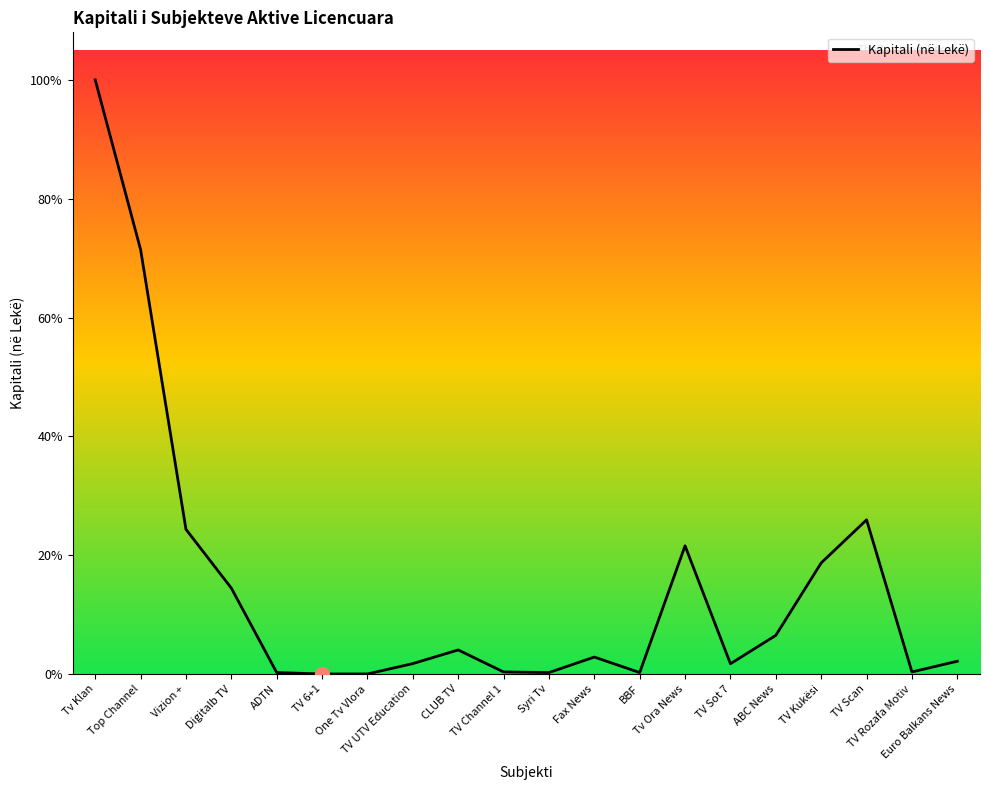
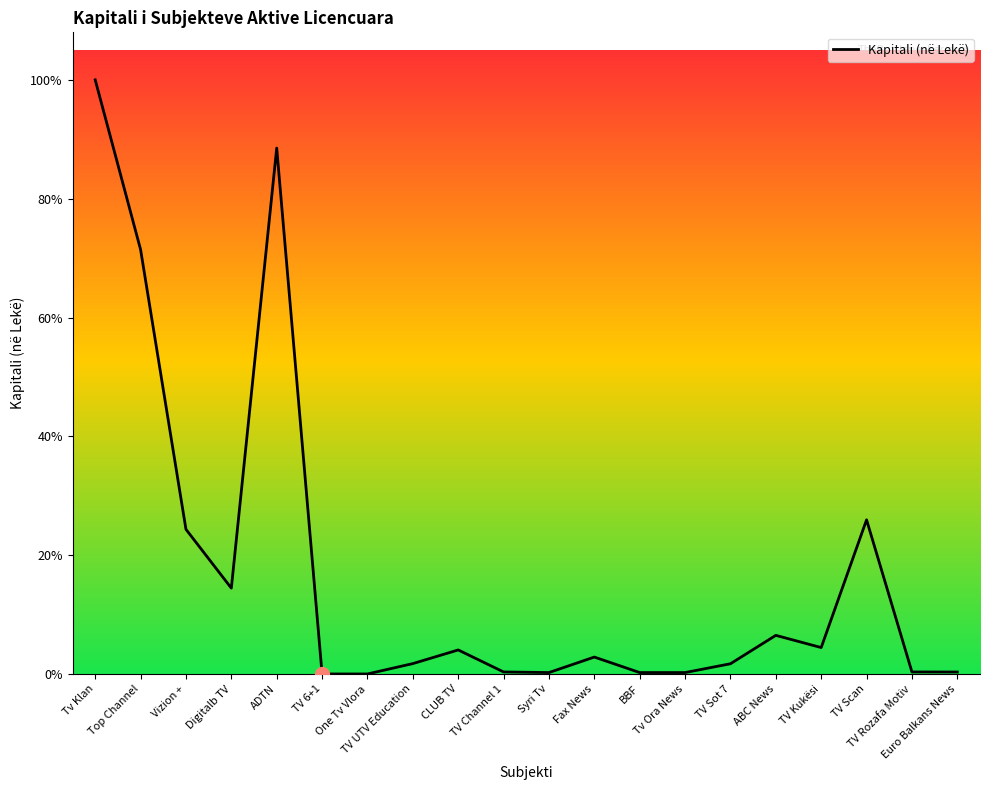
Kapitali (në Lekë), ADTN: 0% -> 89%
Kapitali (në Lekë), Tv Ora News: 22% -> 0%
Kapitali (në Lekë), TV Kukësi: 19% -> 4%
Kapitali (në Lekë), Euro Balkans News: 2% -> 0%
